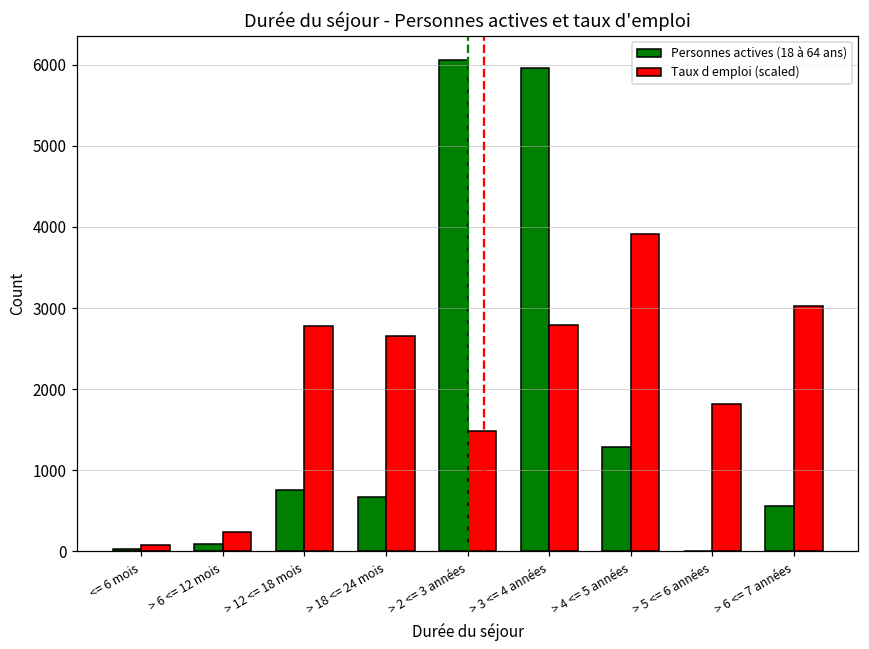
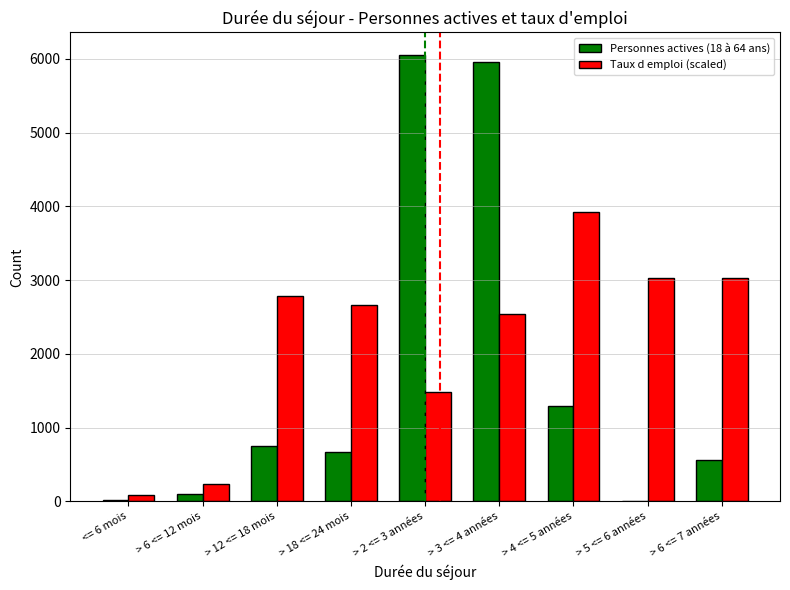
Taux d emploi (scaled), > 3 <= 4 années: 2800 -> 2500
Taux d emploi (scaled), > 5 <= 6 années: 1800 -> 3000
